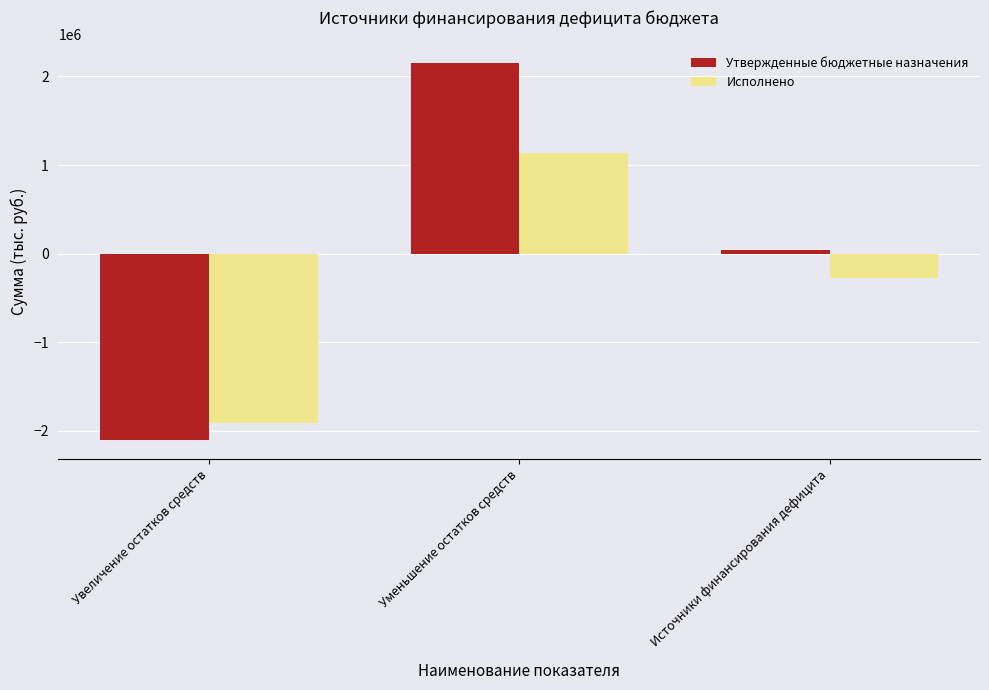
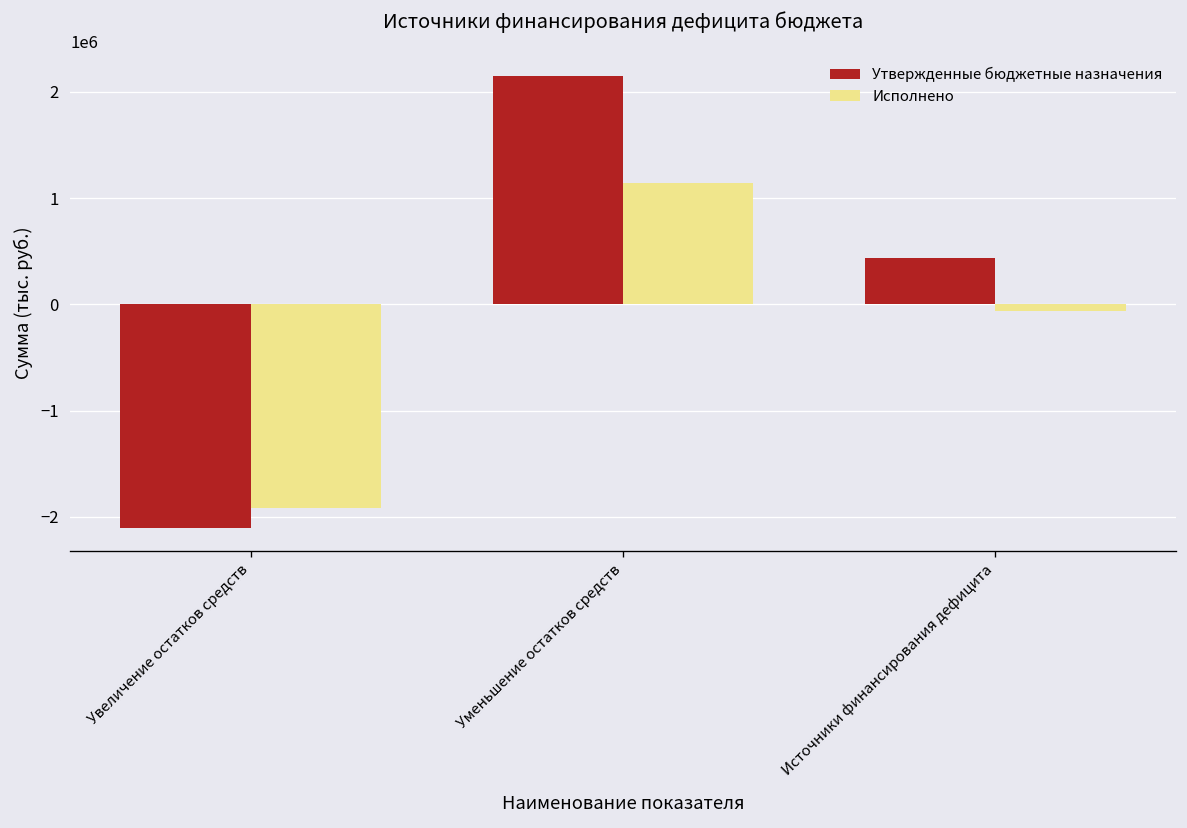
Утвержденные бюджетные назначения, Источники финансирования дефицита: 0 -> 400000
Исполнено, Источники финансирования дефицита: -300000 -> -100000
